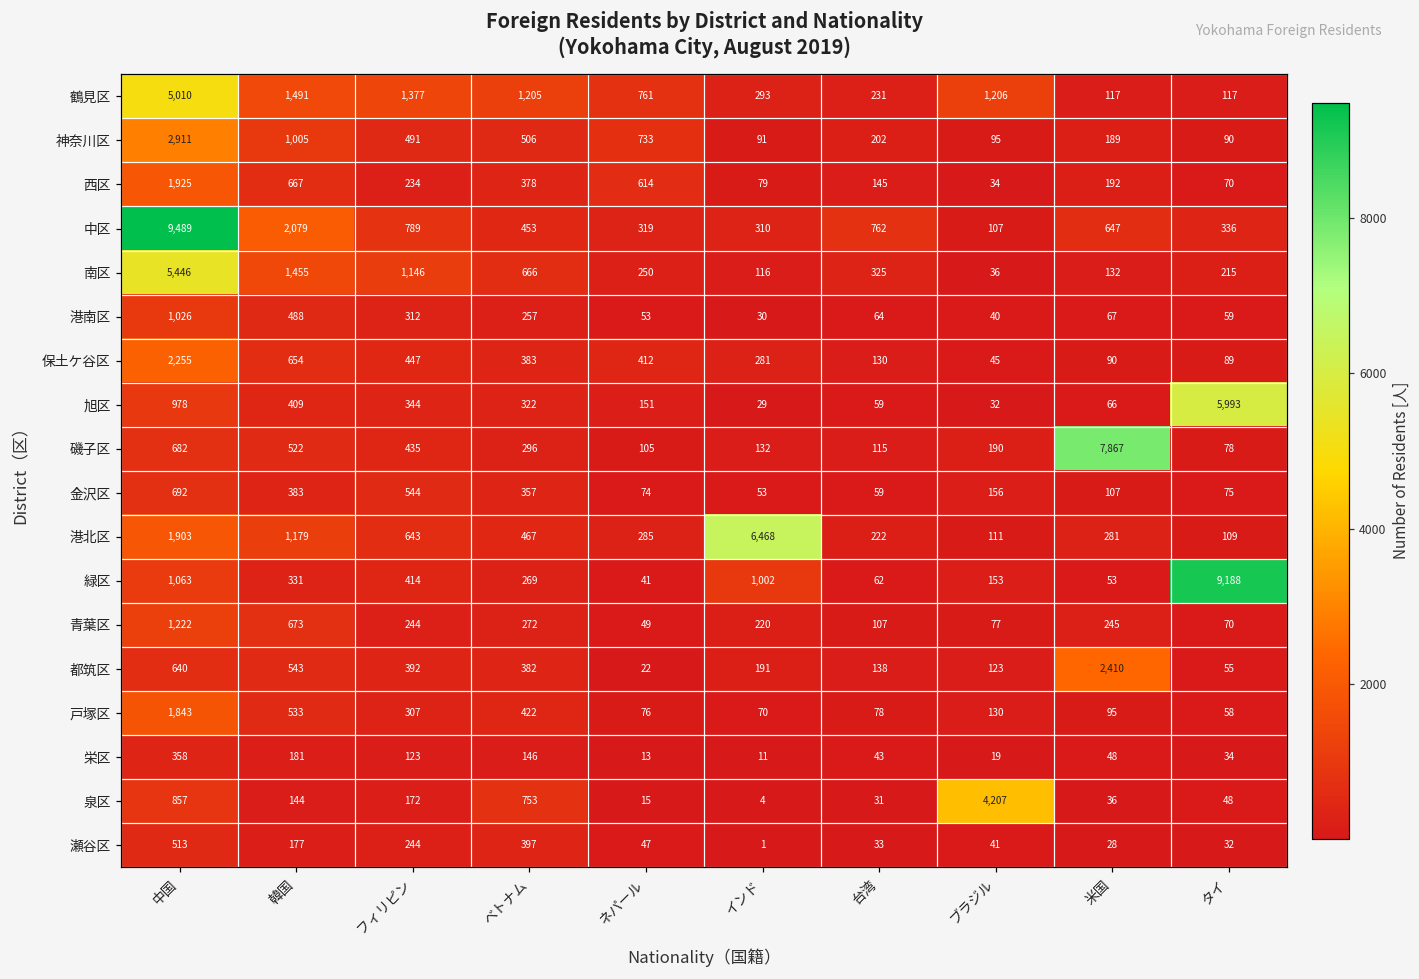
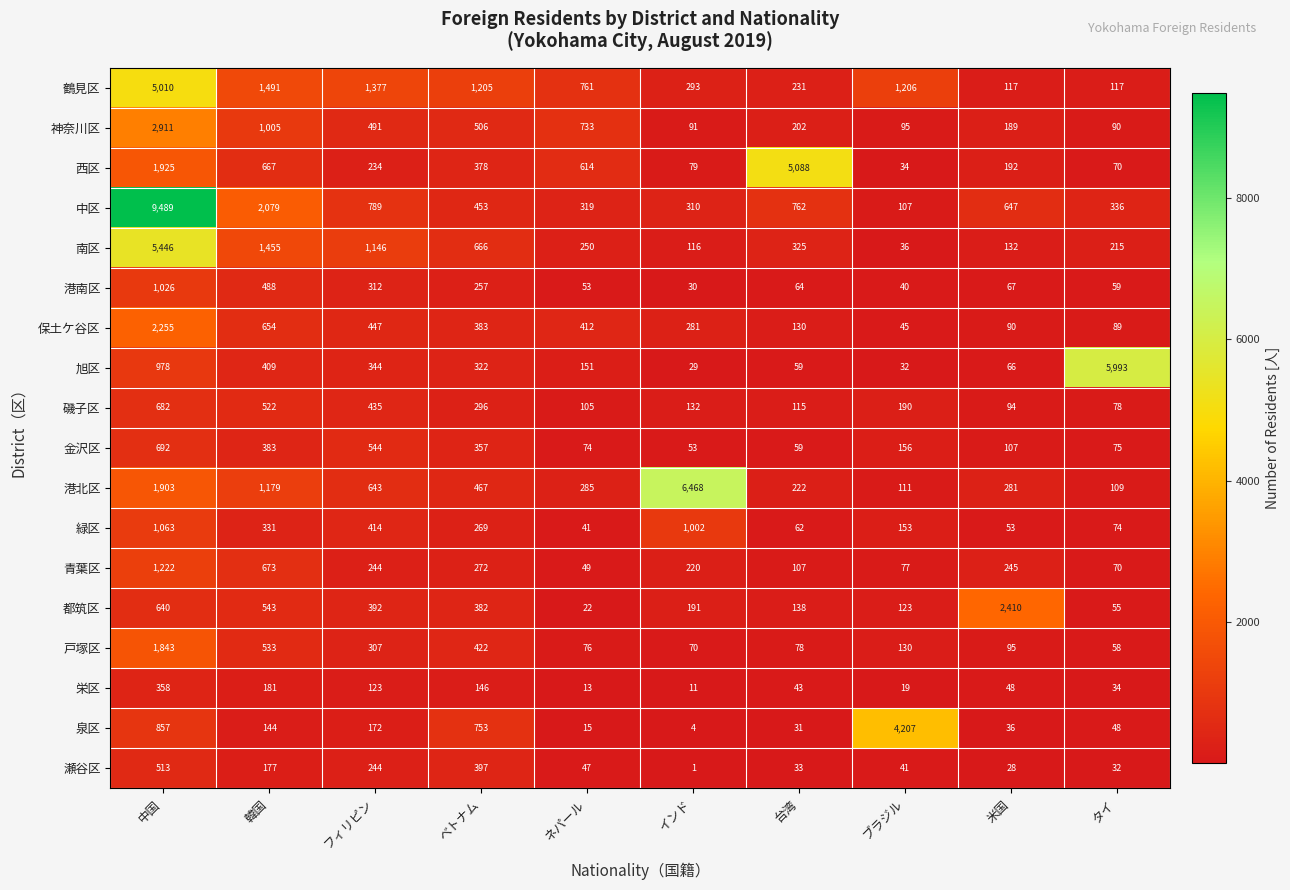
西区, 台湾: 145 -> 5,088
磯子区, 米国: 7,867 -> 94
緑区, タイ: 9,188 -> 74
